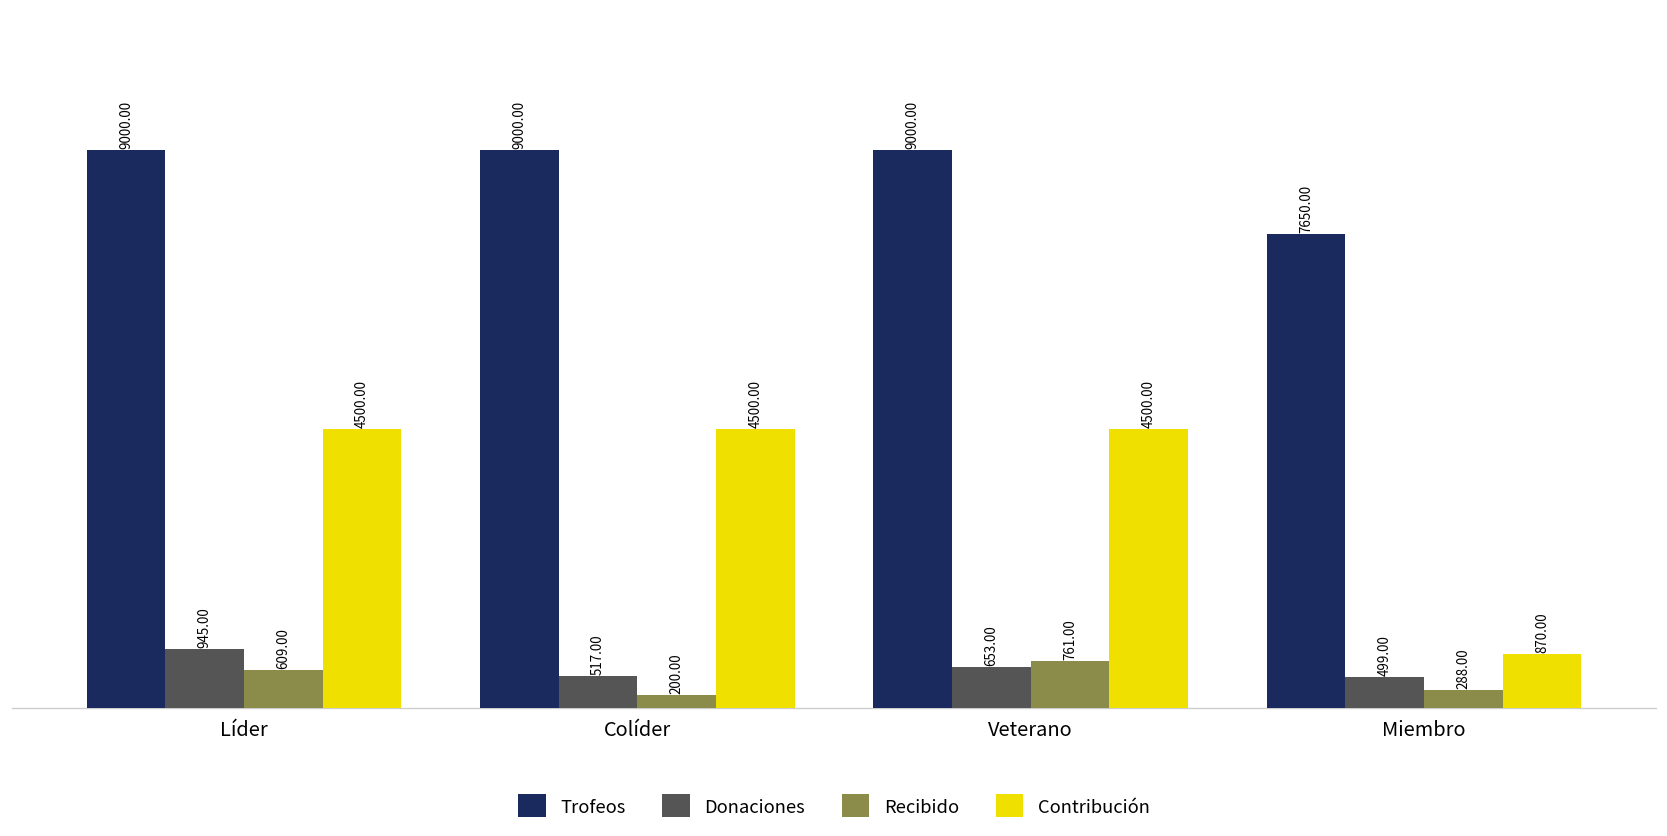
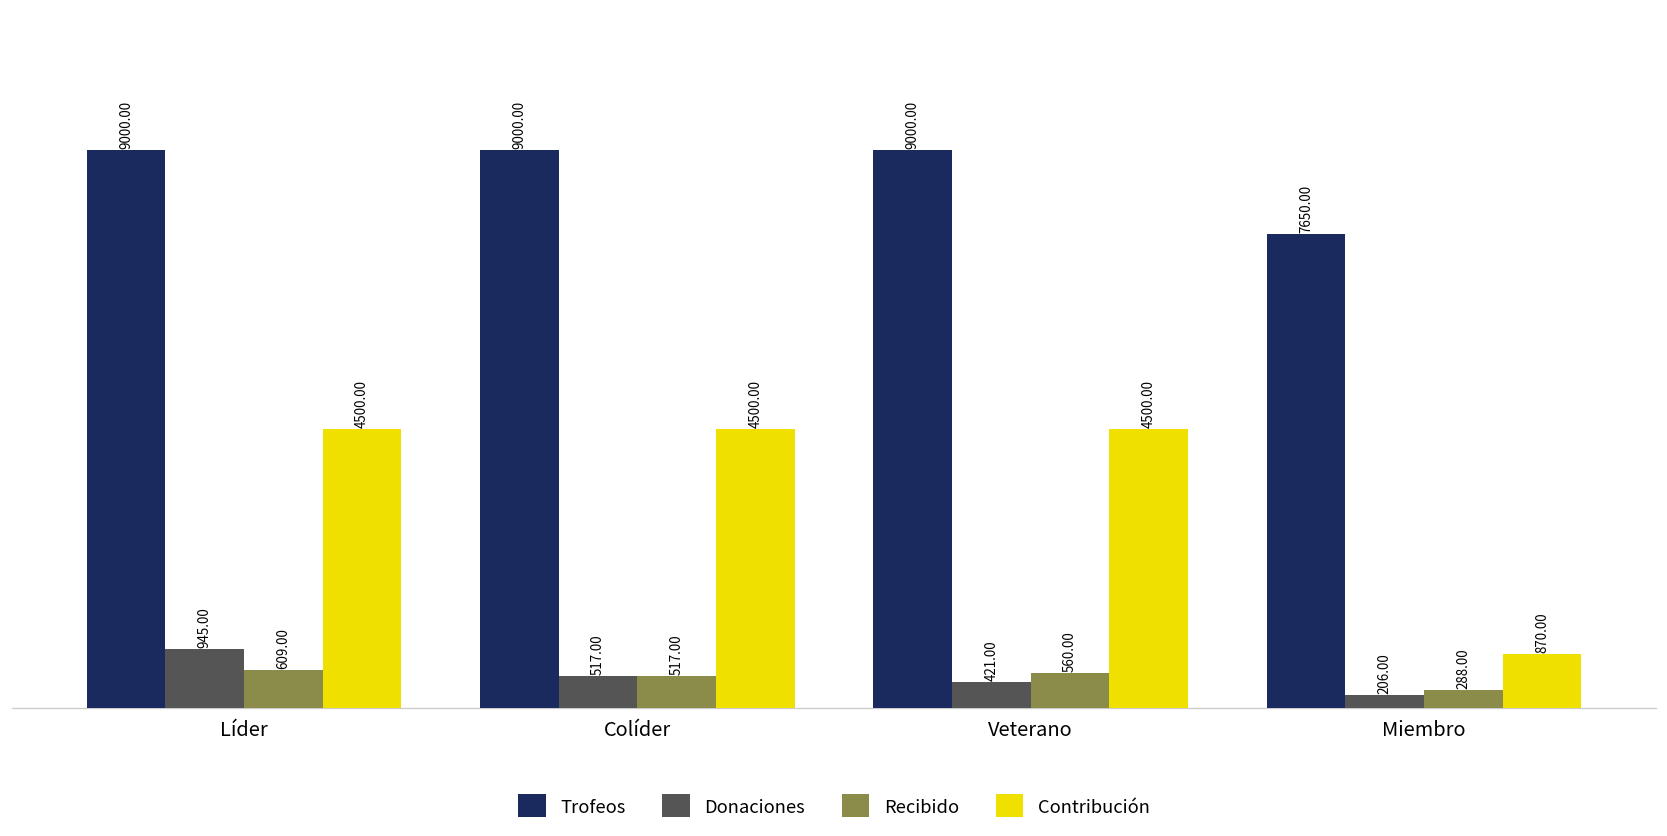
Recibido, Colíder: 200.00 -> 517.00
Donaciones, Veterano: 653.00 -> 421.00
Recibido, Veterano: 761.00 -> 560.00
Donaciones, Miembro: 499.00 -> 206.00
